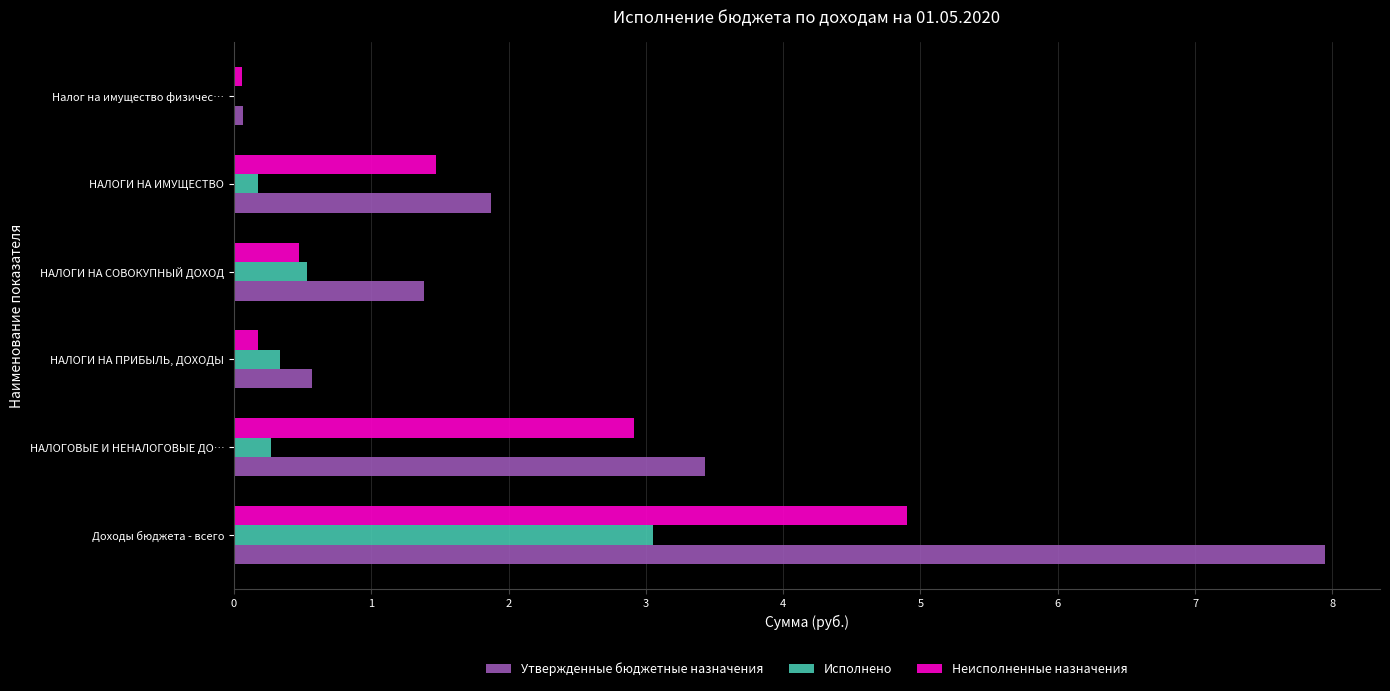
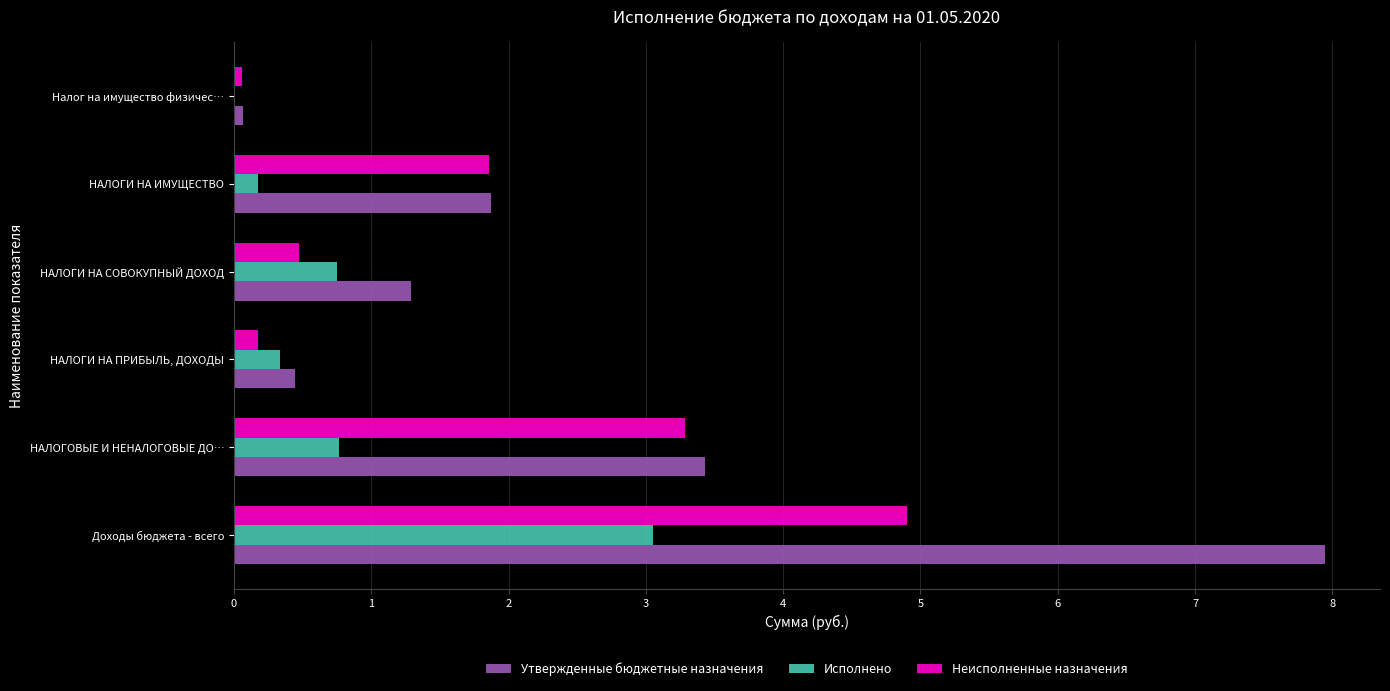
Неисполненные назначения, НАЛОГИ НА ИМУЩЕСТВО: 1.47 -> 1.86
Исполнено, НАЛОГИ НА СОВОКУПНЫЙ ДОХОД: 0.53 -> 0.75
Утвержденные бюджетные назначения, НАЛОГИ НА СОВОКУПНЫЙ ДОХОД: 1.38 -> 1.29
Утвержденные бюджетные назначения, НАЛОГИ НА ПРИБЫЛЬ, ДОХОДЫ: 0.57 -> 0.44
Неисполненные назначения, НАЛОГОВЫЕ И НЕНАЛОГОВЫЕ ДО…: 2.91 -> 3.29
Исполнено, НАЛОГОВЫЕ И НЕНАЛОГОВЫЕ ДО…: 0.27 -> 0.77
